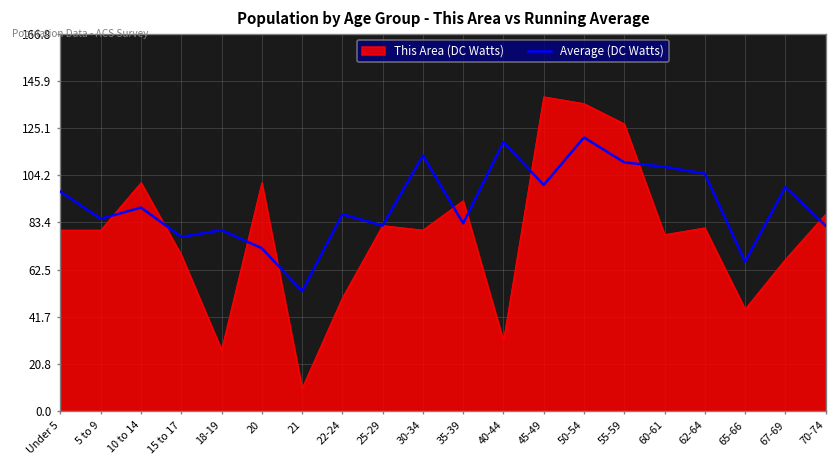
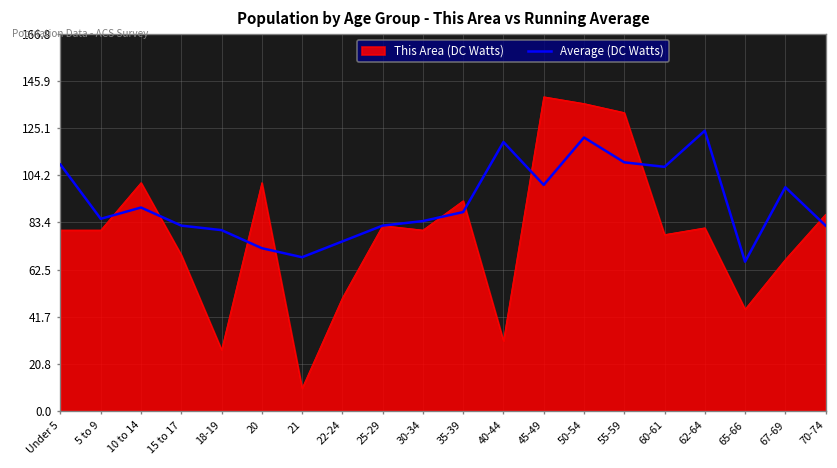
Average (DC Watts), Under 5: 97 -> 109
Average (DC Watts), 15 to 17: 77 -> 82
Average (DC Watts), 21: 53 -> 68
Average (DC Watts), 22-24: 87 -> 75
Average (DC Watts), 30-34: 113 -> 84
Average (DC Watts), 35-39: 83 -> 88
This Area (DC Watts), 55-59: 127 -> 132
Average (DC Watts), 62-64: 105 -> 124
